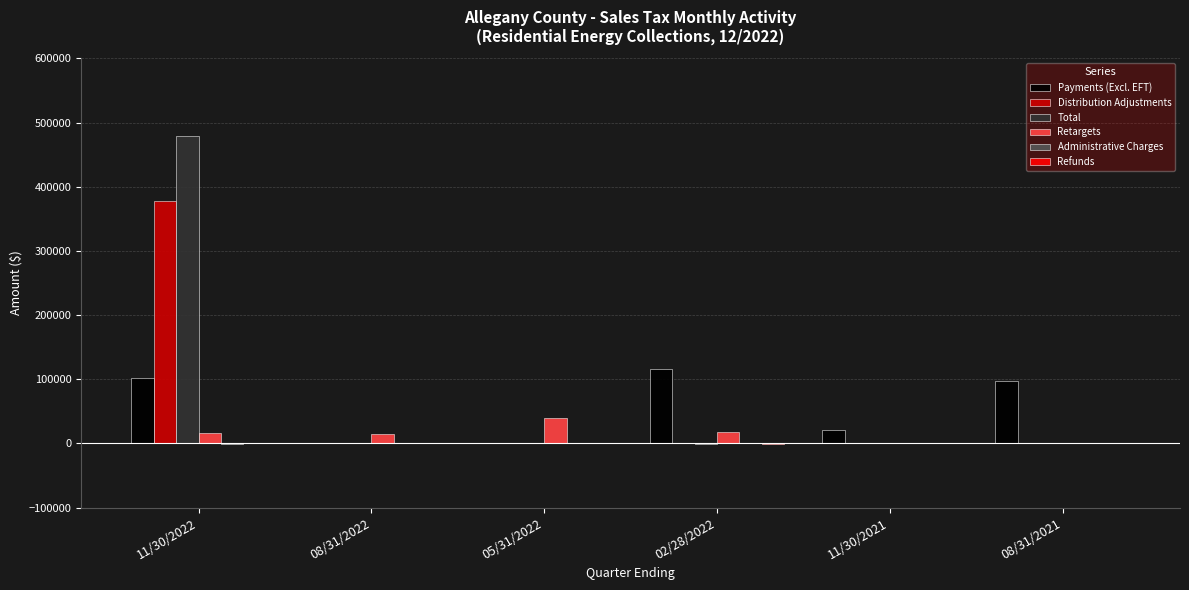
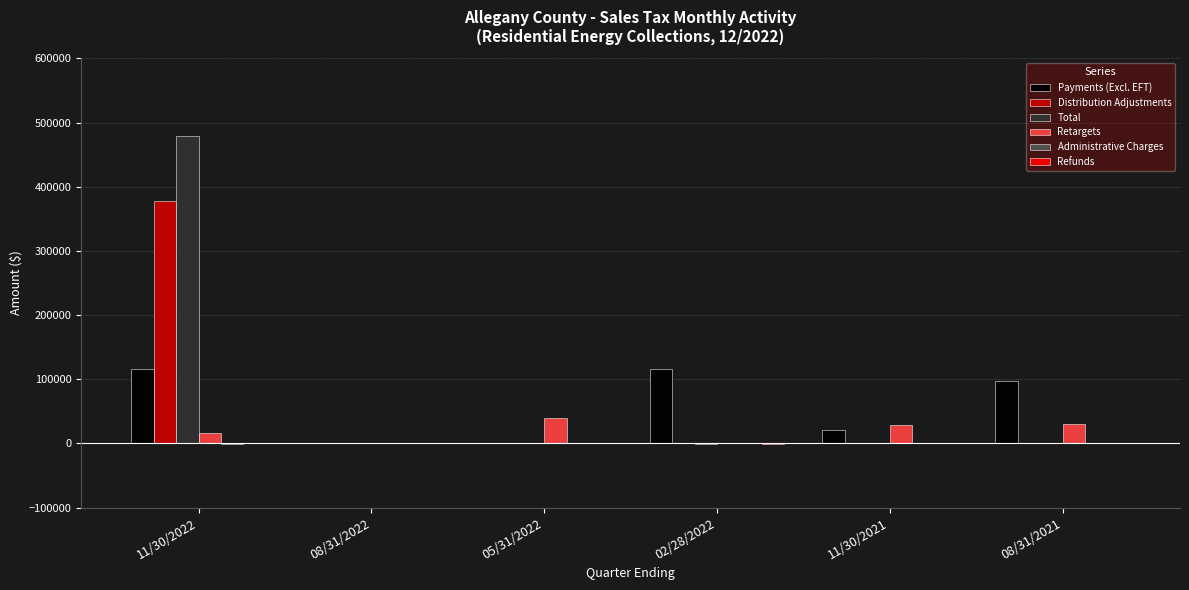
Payments (Excl. EFT), 11/30/2022: 100000 -> 120000
Retargets, 08/31/2022: 10000 -> 0
Retargets, 02/28/2022: 20000 -> 0
Retargets, 11/30/2021: 0 -> 30000
Retargets, 08/31/2021: 0 -> 30000
